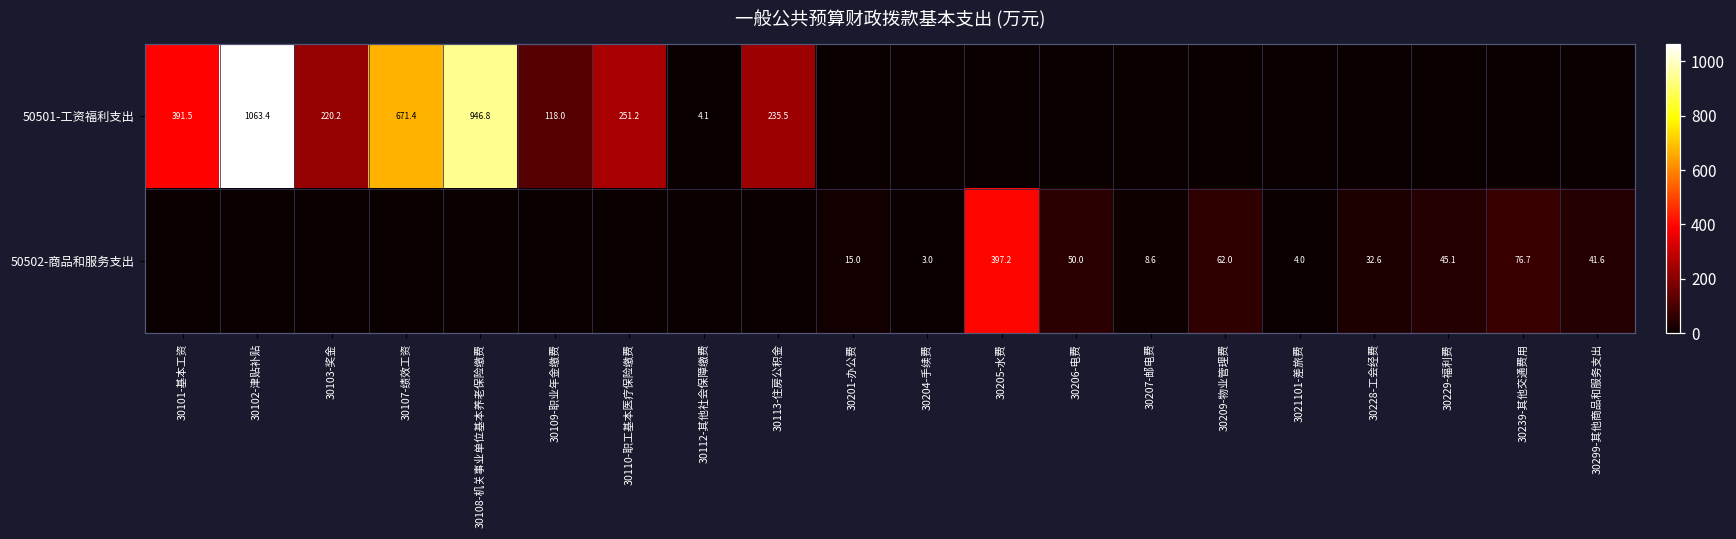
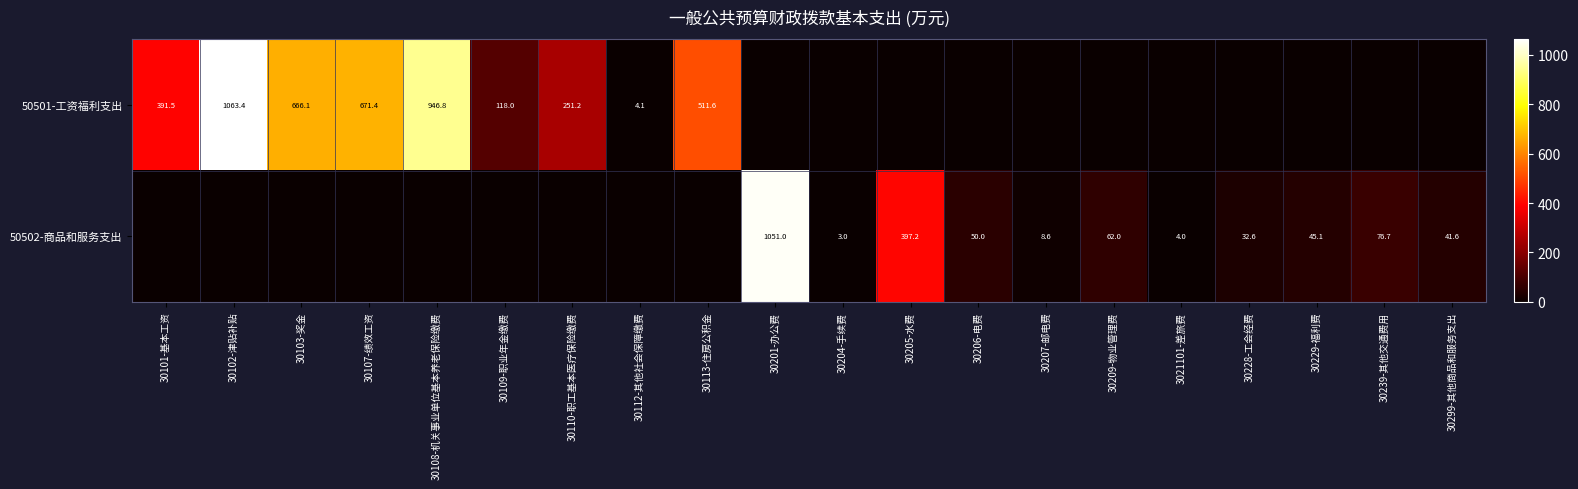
50501-工资福利支出, 30103-奖金: 220.2 -> 666.1
50501-工资福利支出, 30113-住房公积金: 235.5 -> 511.6
50502-商品和服务支出, 30201-办公费: 15.0 -> 1051.0
